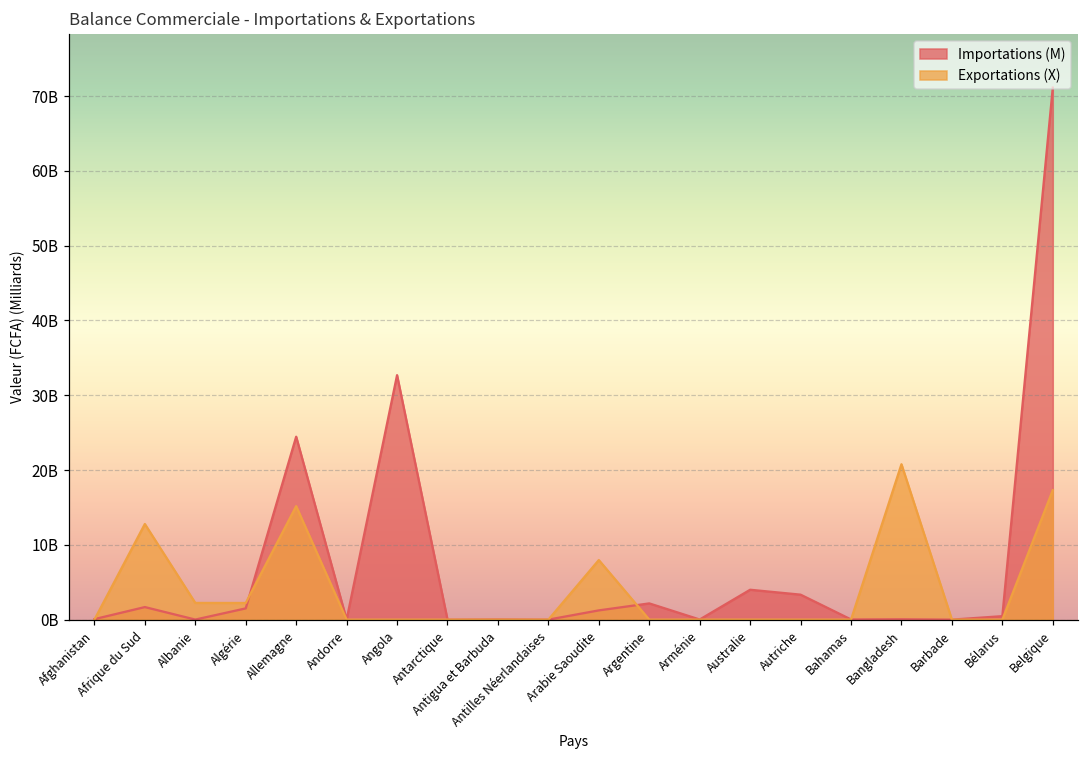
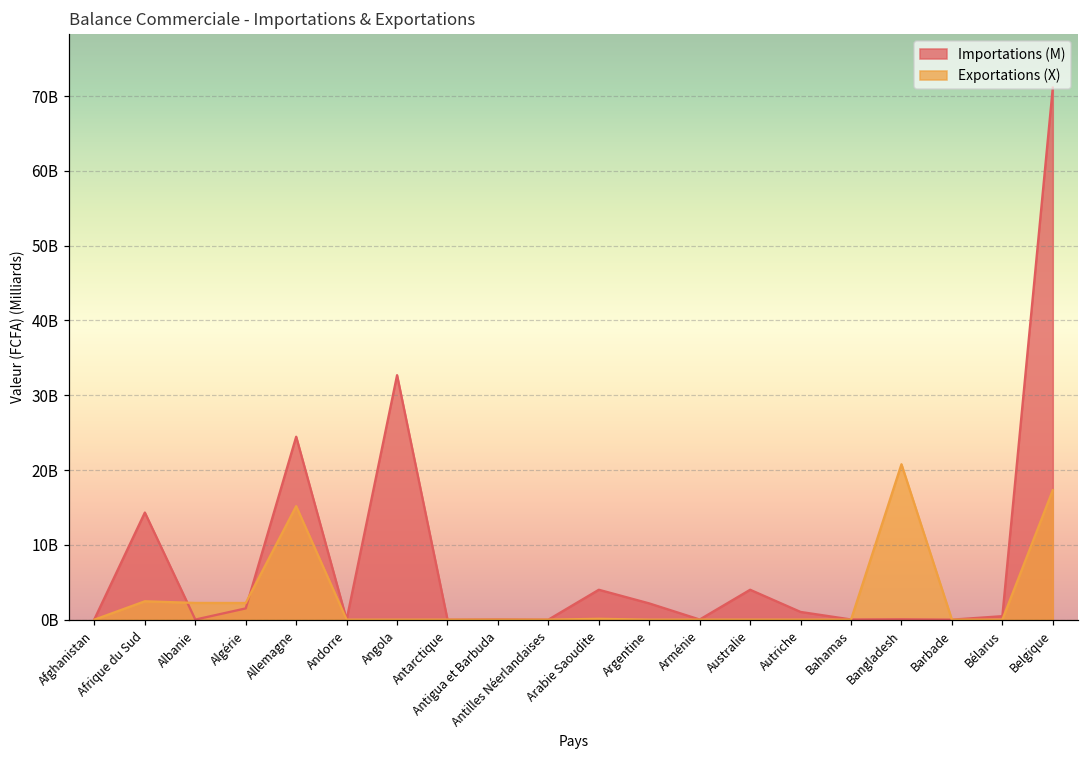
Importations (M), Afrique du Sud: 2000000000 -> 14000000000
Exportations (X), Afrique du Sud: 13000000000 -> 2000000000
Importations (M), Arabie Saoudite: 1000000000 -> 4000000000
Exportations (X), Arabie Saoudite: 8000000000 -> 0
Importations (M), Autriche: 3000000000 -> 1000000000
